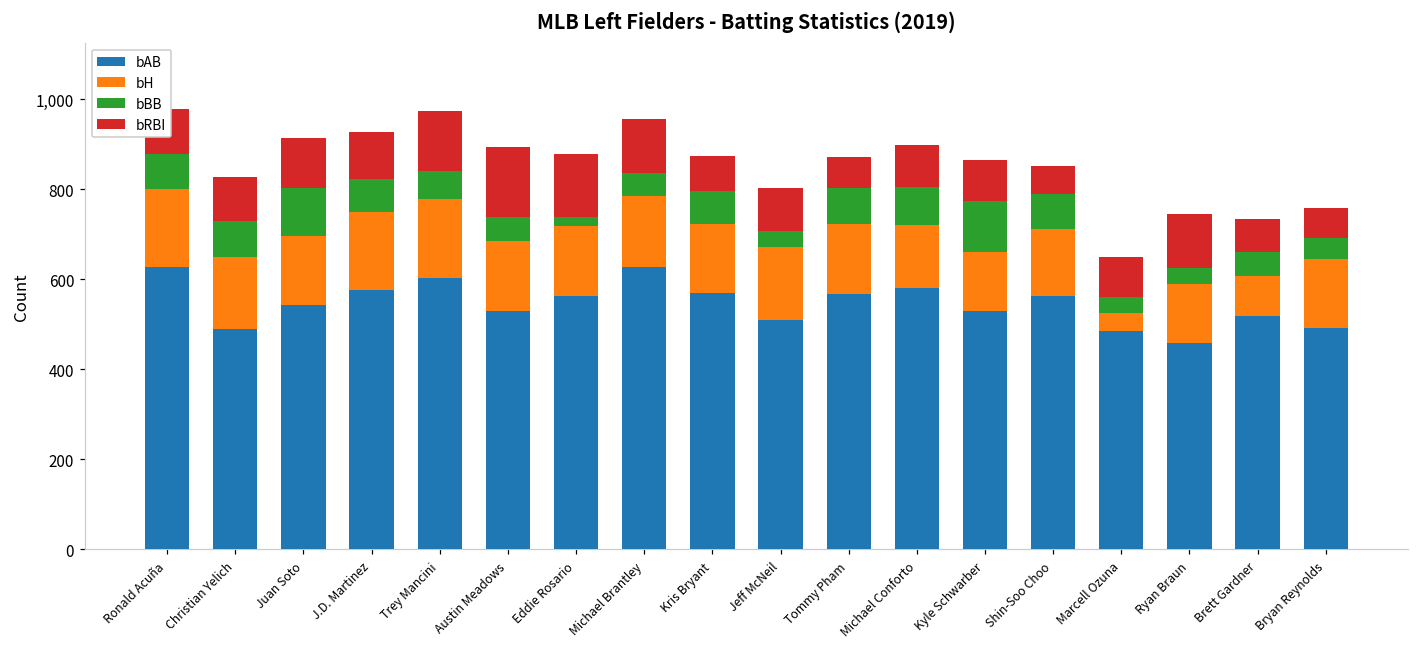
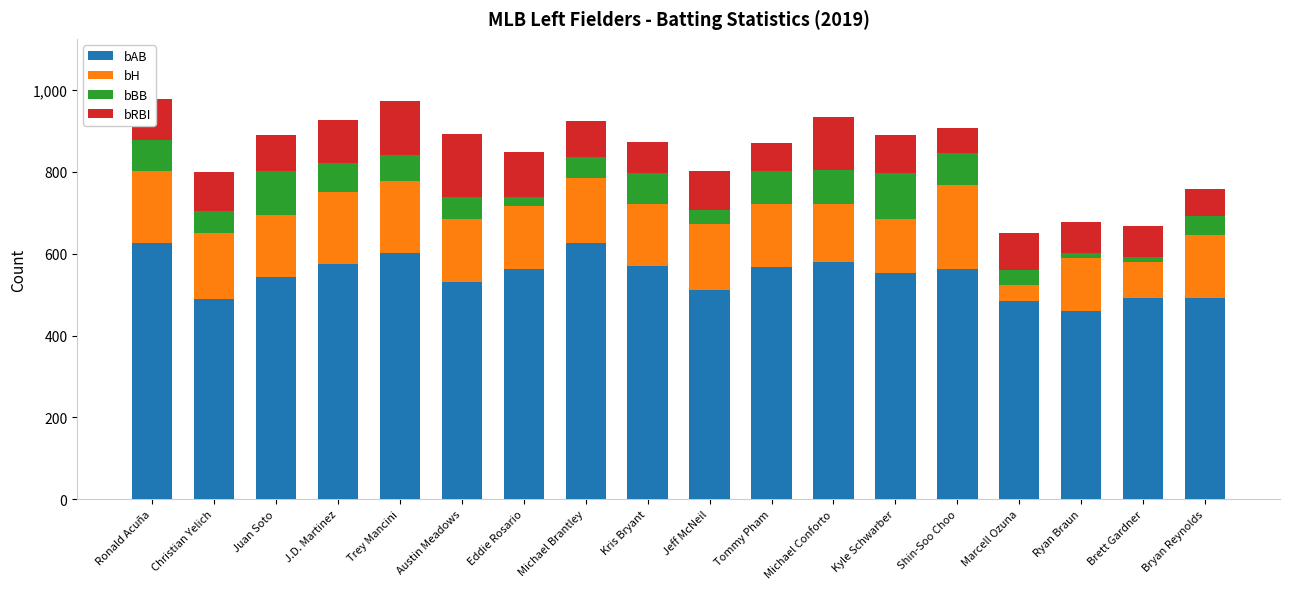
bBB, Christian Yelich: 80 -> 50
bRBI, Juan Soto: 110 -> 90
bRBI, Eddie Rosario: 140 -> 110
bRBI, Michael Brantley: 120 -> 90
bRBI, Michael Conforto: 90 -> 130
bAB, Kyle Schwarber: 530 -> 550
bH, Shin-Soo Choo: 150 -> 210
bBB, Ryan Braun: 30 -> 10
bRBI, Ryan Braun: 120 -> 80
bAB, Brett Gardner: 520 -> 490
bBB, Brett Gardner: 50 -> 10
